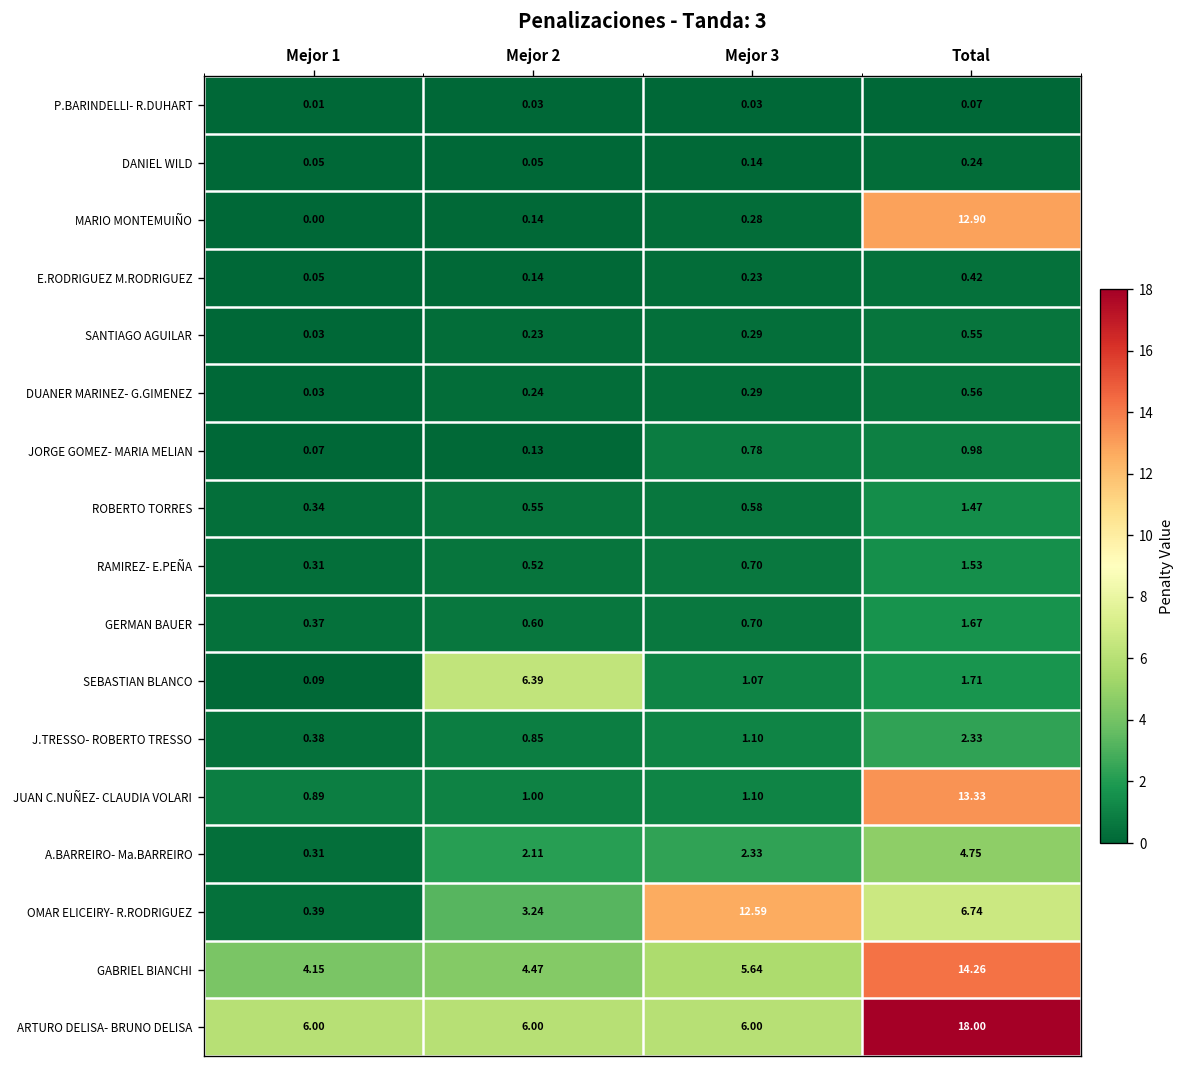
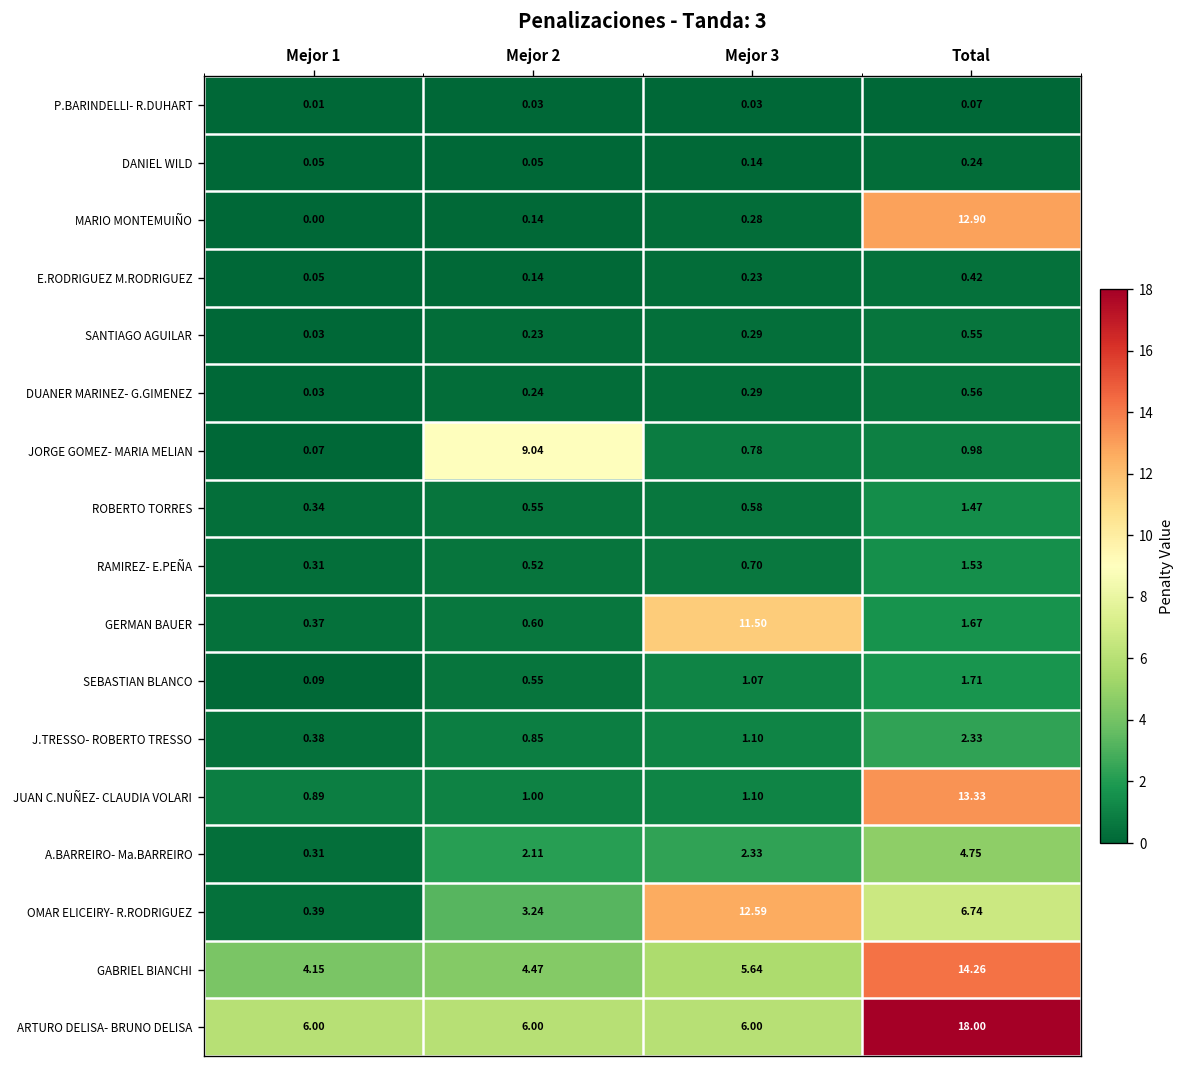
JORGE GOMEZ- MARIA MELIAN, Mejor 2: 0.13 -> 9.04
GERMAN BAUER, Mejor 3: 0.70 -> 11.50
SEBASTIAN BLANCO, Mejor 2: 6.39 -> 0.55
